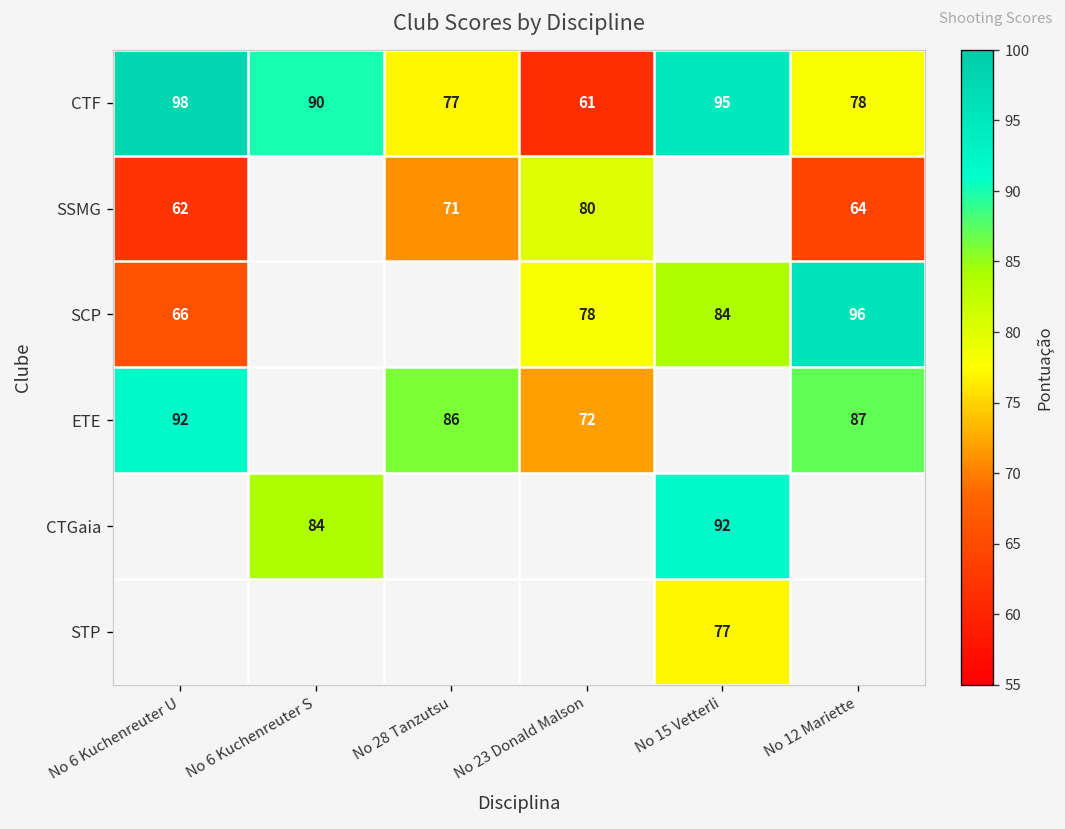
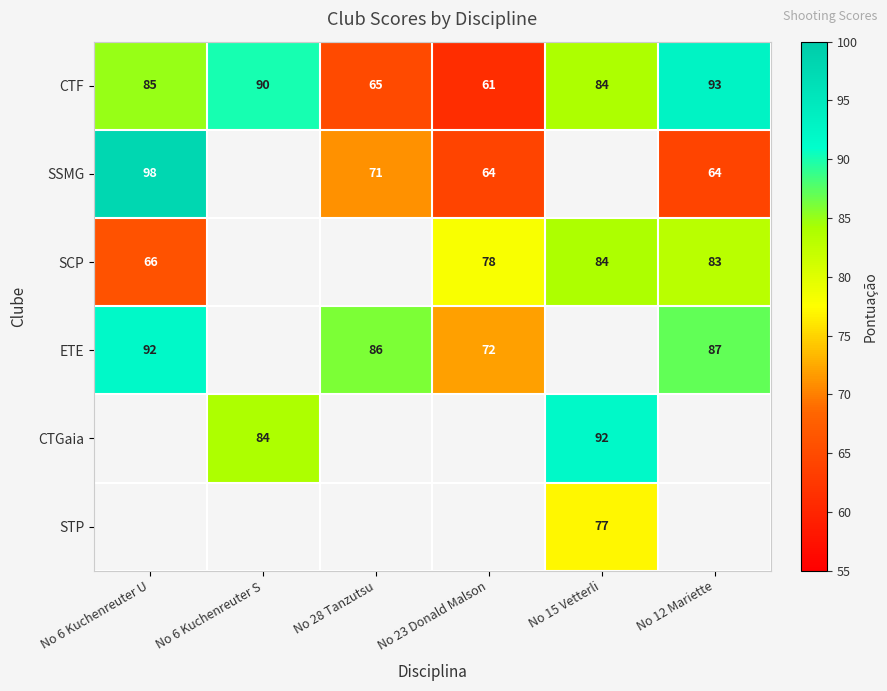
CTF, No 6 Kuchenreuter U: 98 -> 85
CTF, No 28 Tanzutsu: 77 -> 65
CTF, No 15 Vetterli: 95 -> 84
CTF, No 12 Mariette: 78 -> 93
SSMG, No 6 Kuchenreuter U: 62 -> 98
SSMG, No 23 Donald Malson: 80 -> 64
SCP, No 12 Mariette: 96 -> 83
